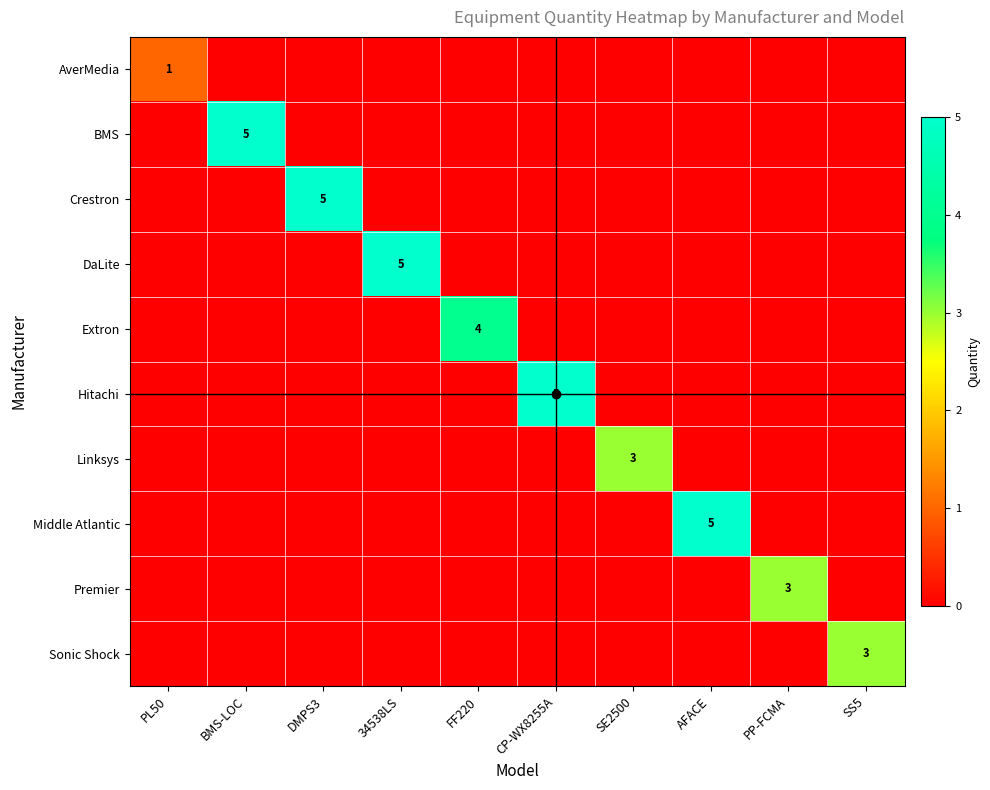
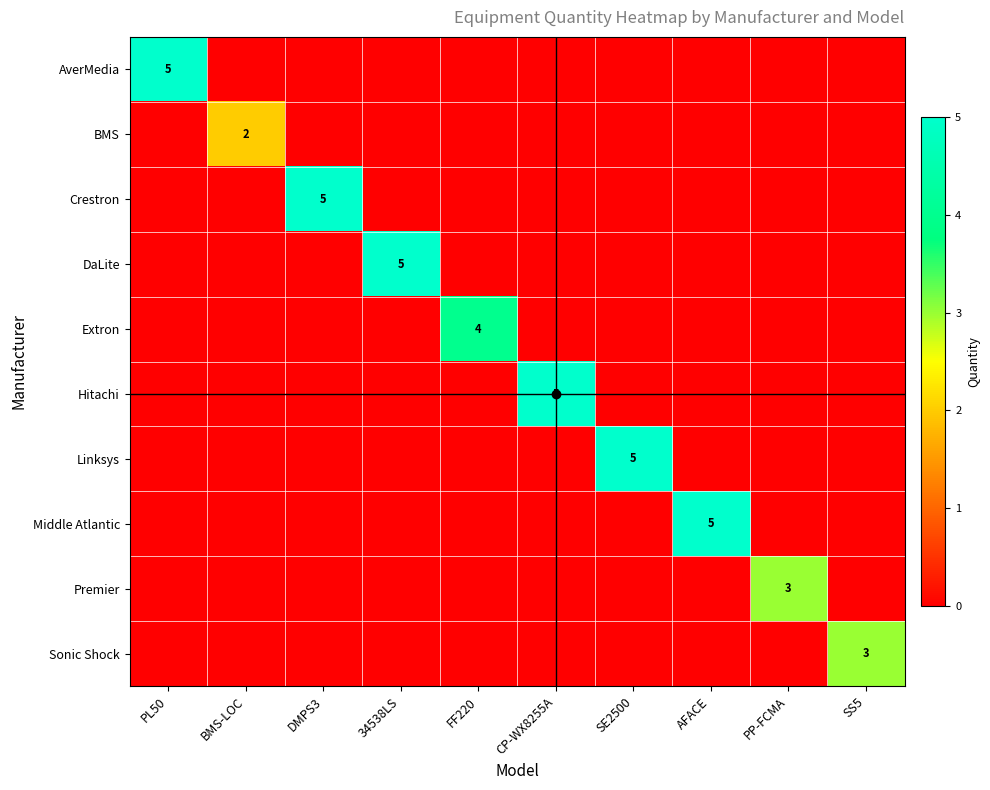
AverMedia, PL50: 1 -> 5
BMS, BMS-LOC: 5 -> 2
Linksys, SE2500: 3 -> 5
